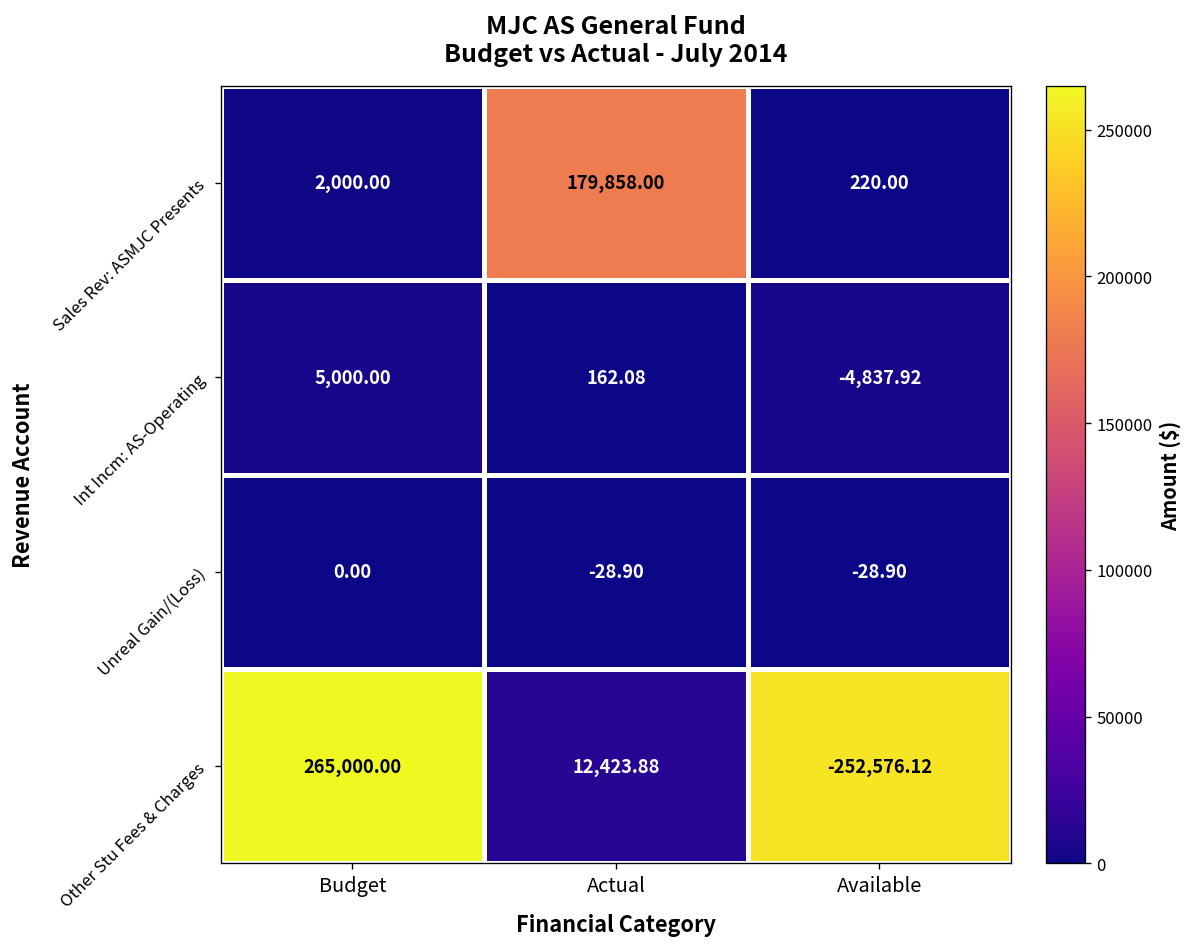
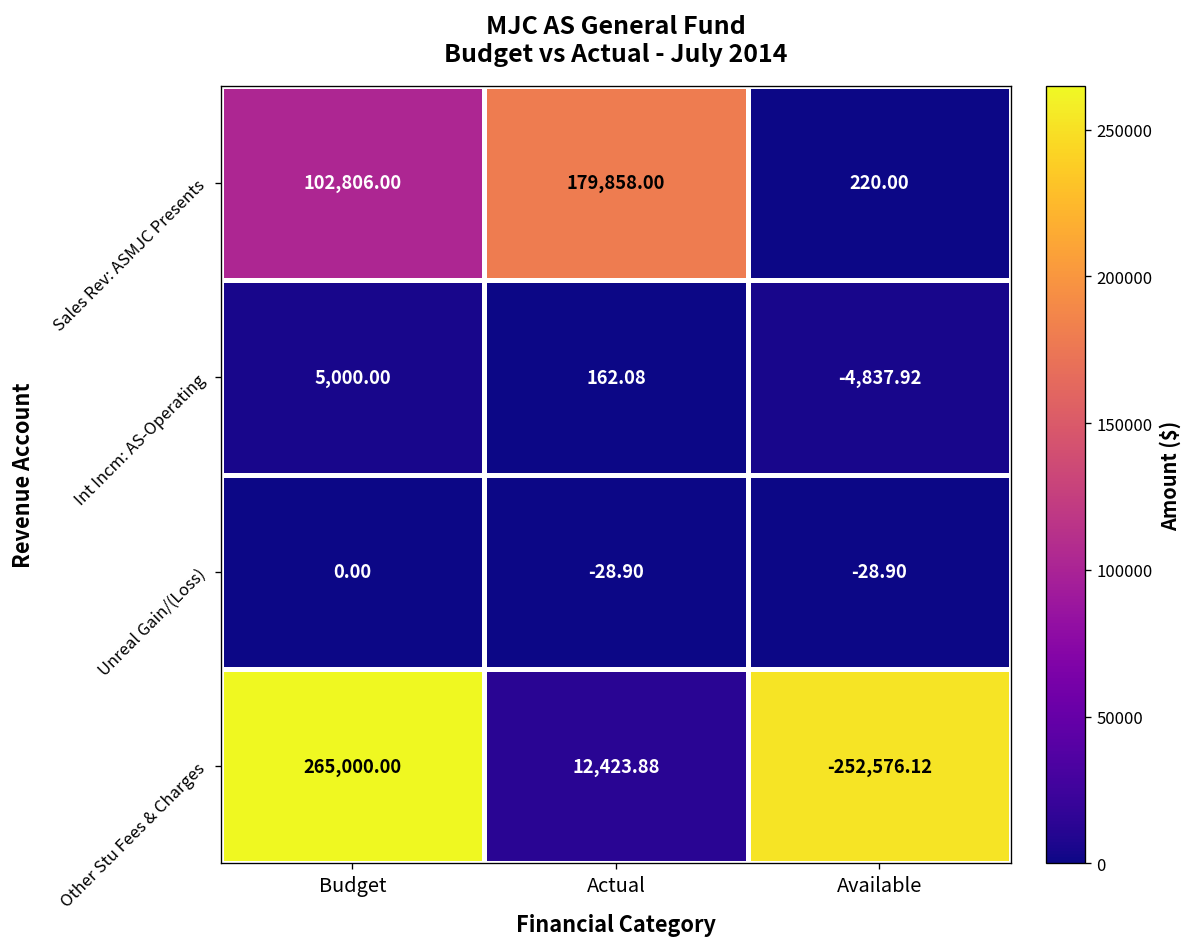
Sales Rev: ASMJC Presents, Budget: 2,000.00 -> 102,806.00
